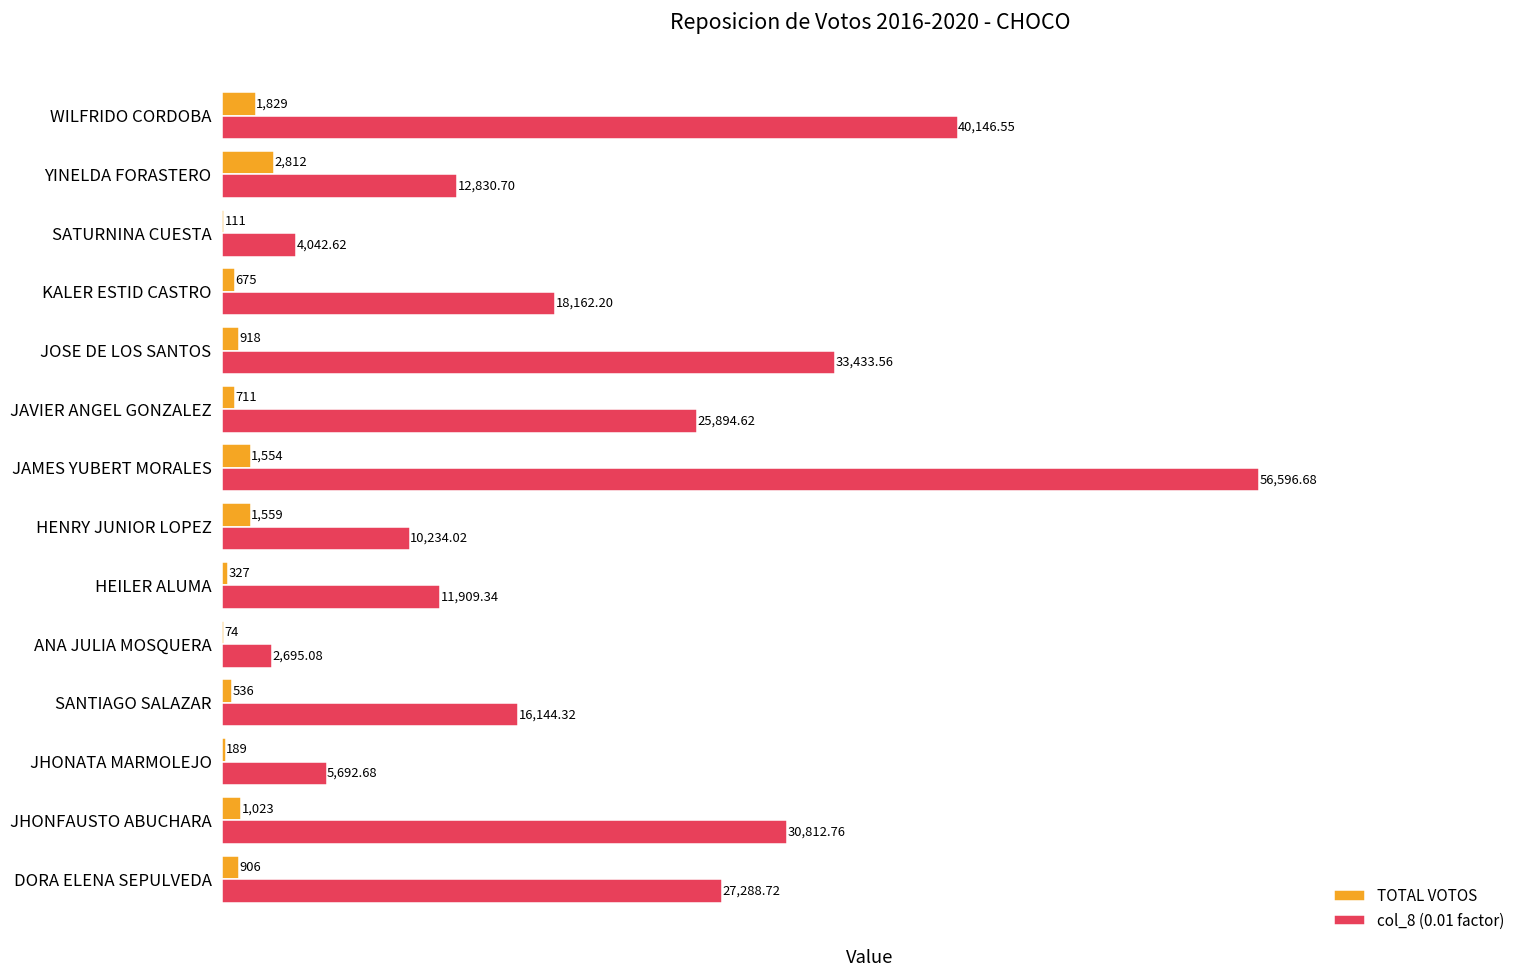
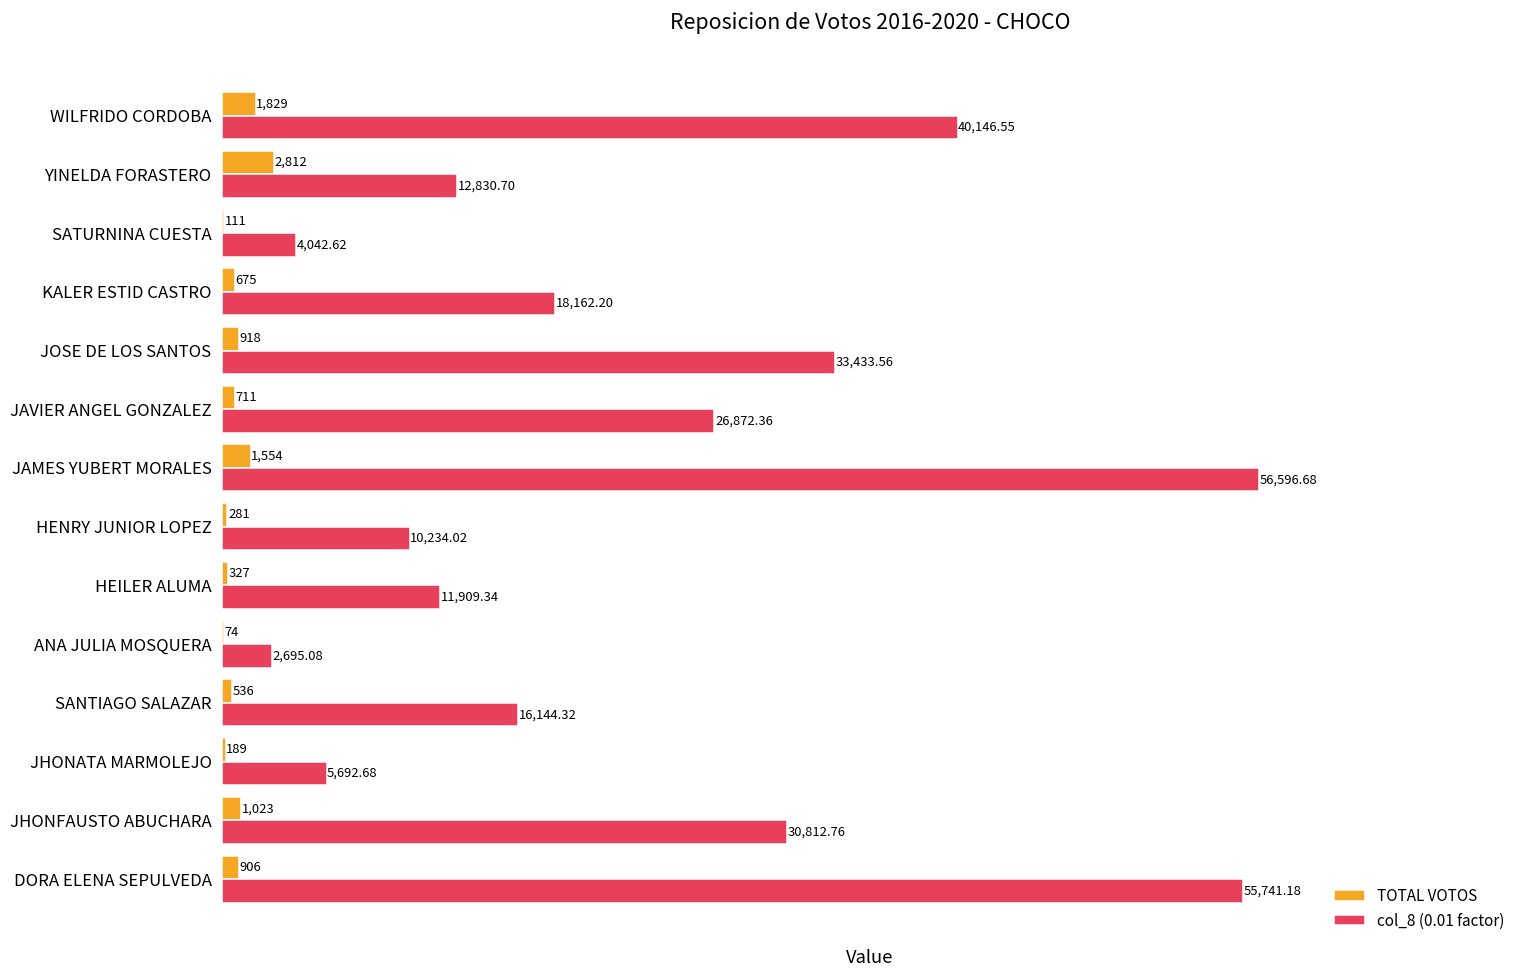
col_8 (0.01 factor), JAVIER ANGEL GONZALEZ: 25,894.62 -> 26,872.36
TOTAL VOTOS, HENRY JUNIOR LOPEZ: 1,559 -> 281
col_8 (0.01 factor), DORA ELENA SEPULVEDA: 27,288.72 -> 55,741.18
